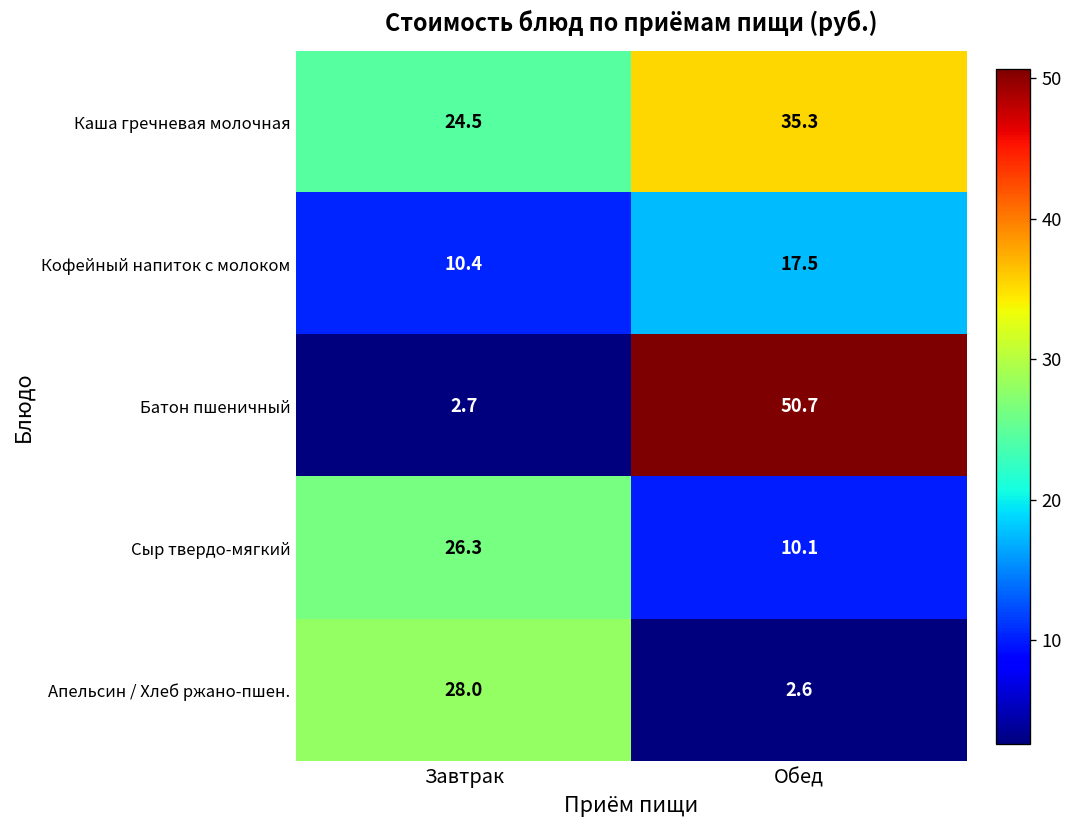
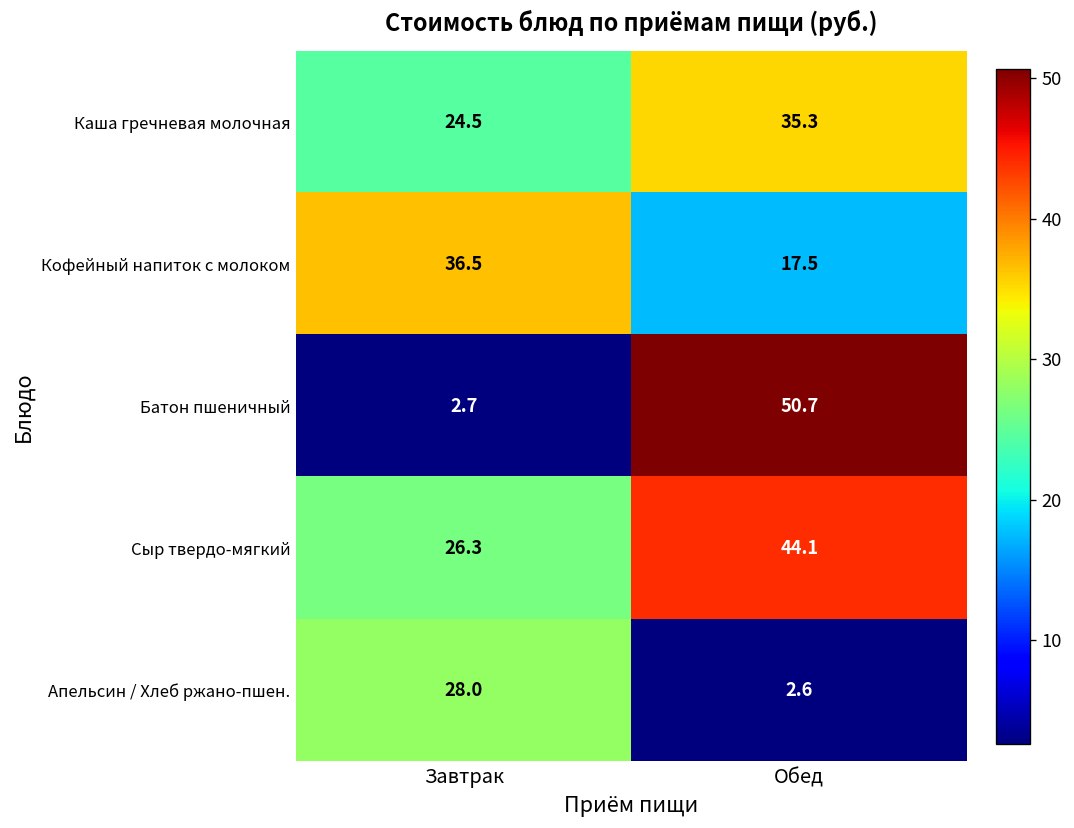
Кофейный напиток с молоком, Завтрак: 10.4 -> 36.5
Сыр твердо-мягкий, Обед: 10.1 -> 44.1
